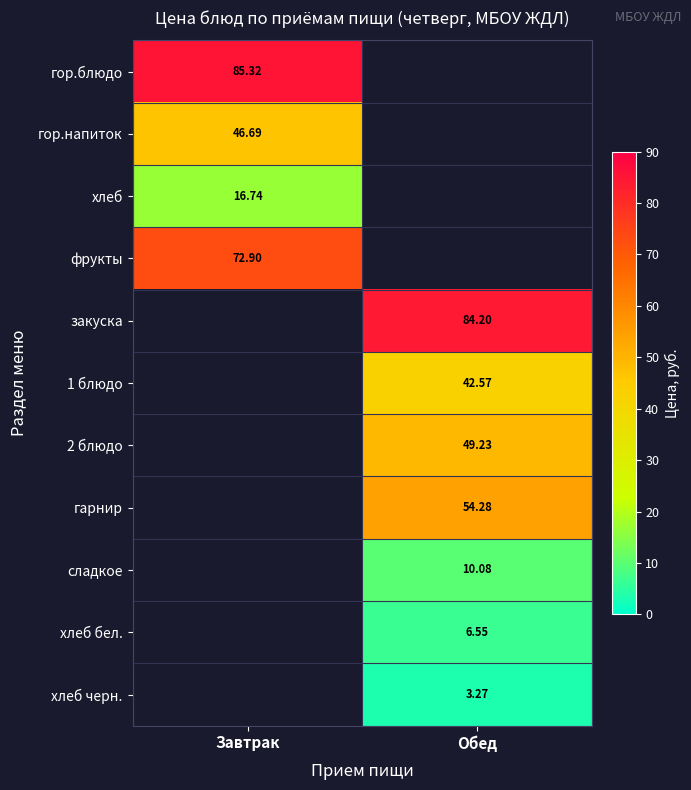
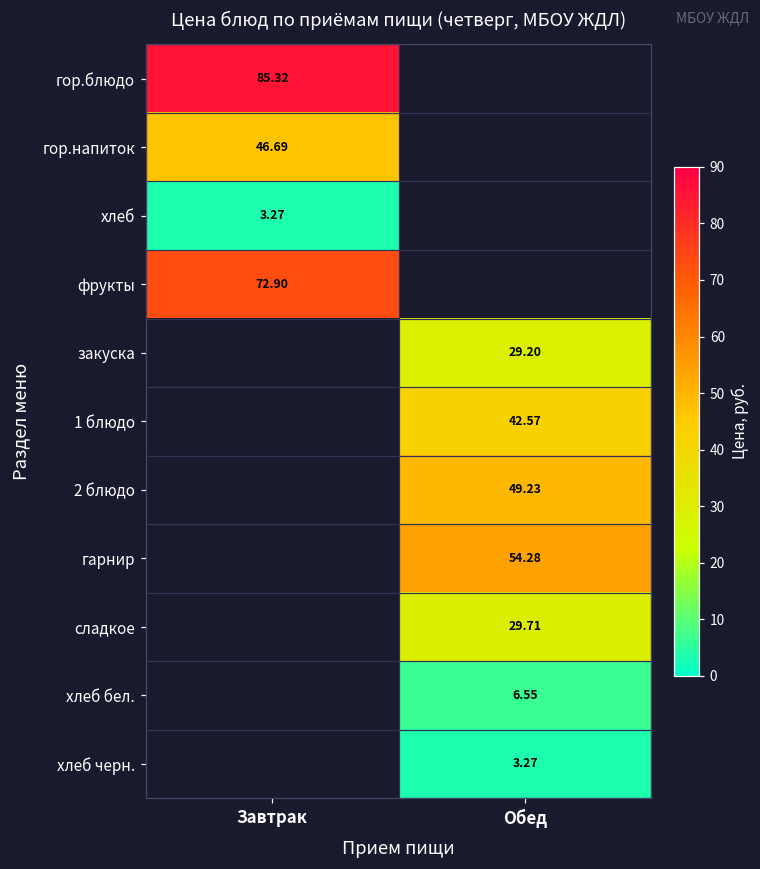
хлеб, Завтрак: 16.74 -> 3.27
закуска, Обед: 84.20 -> 29.20
сладкое, Обед: 10.08 -> 29.71
